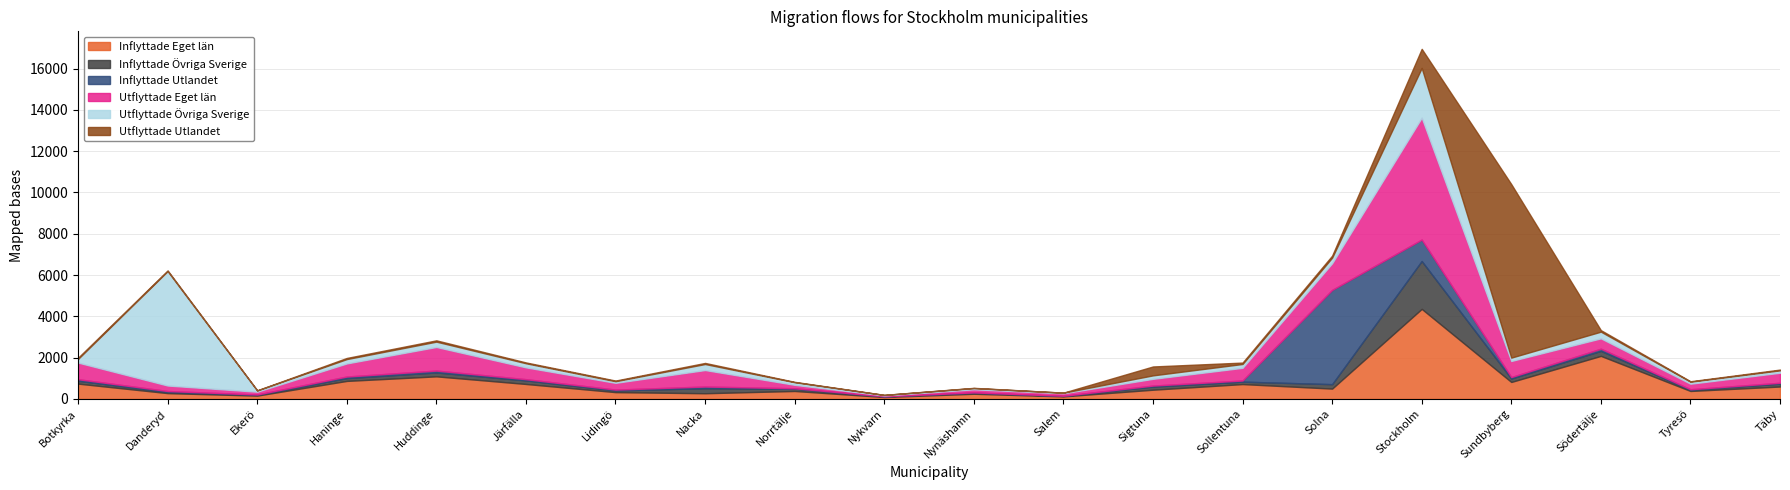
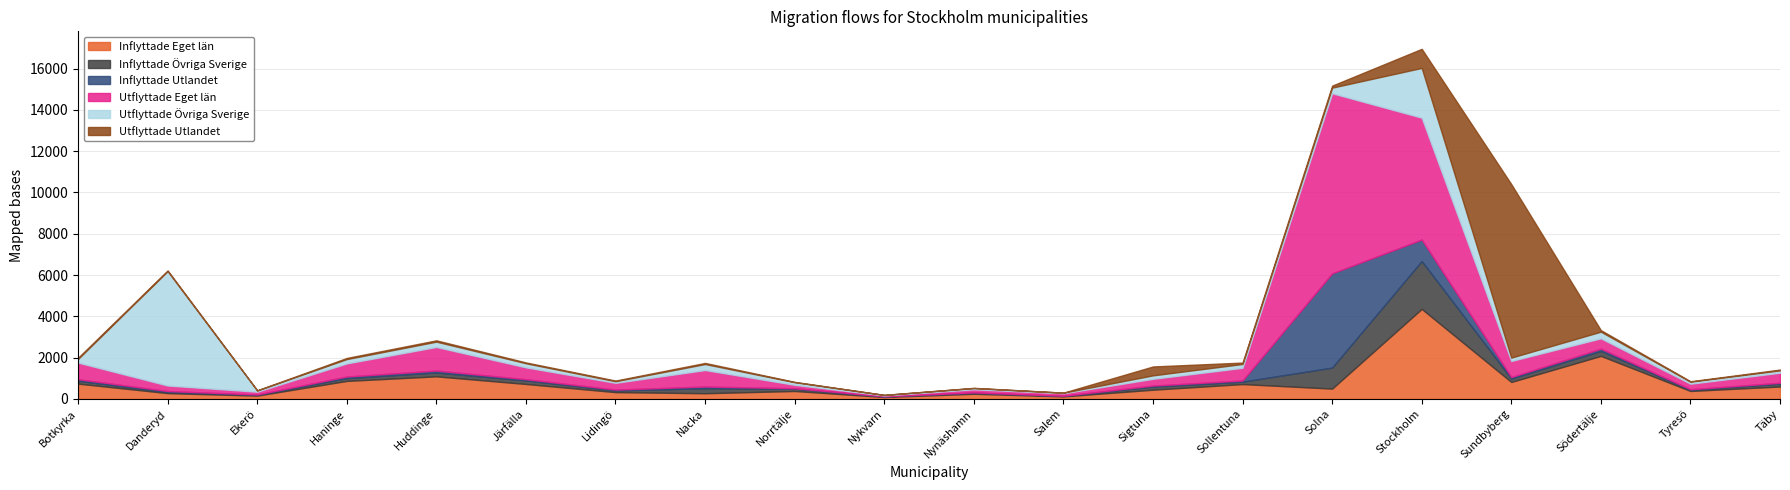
Inflyttade Övriga Sverige, Solna: 200 -> 1000
Utflyttade Eget län, Solna: 1300 -> 8700
